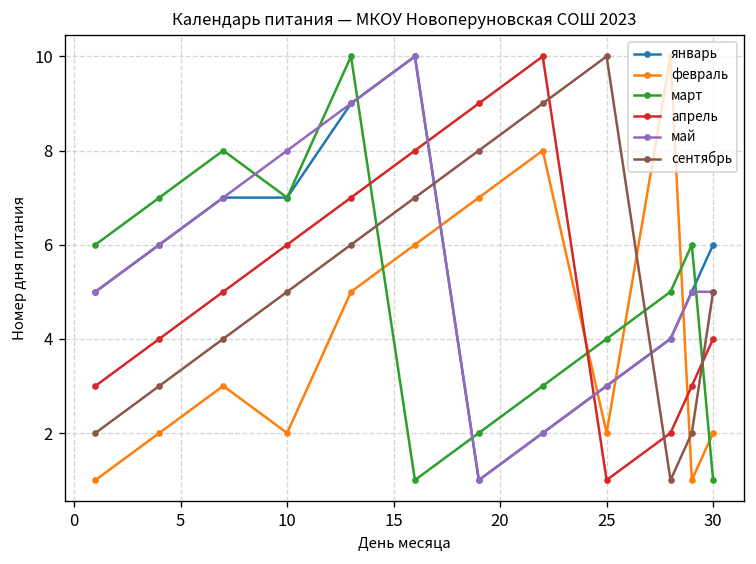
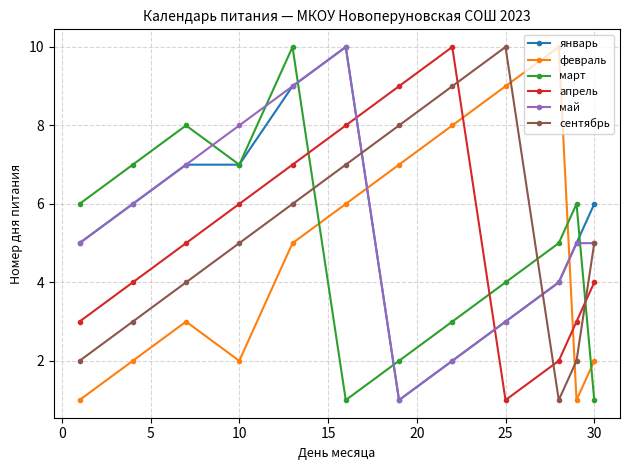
февраль, 25: 2 -> 9
